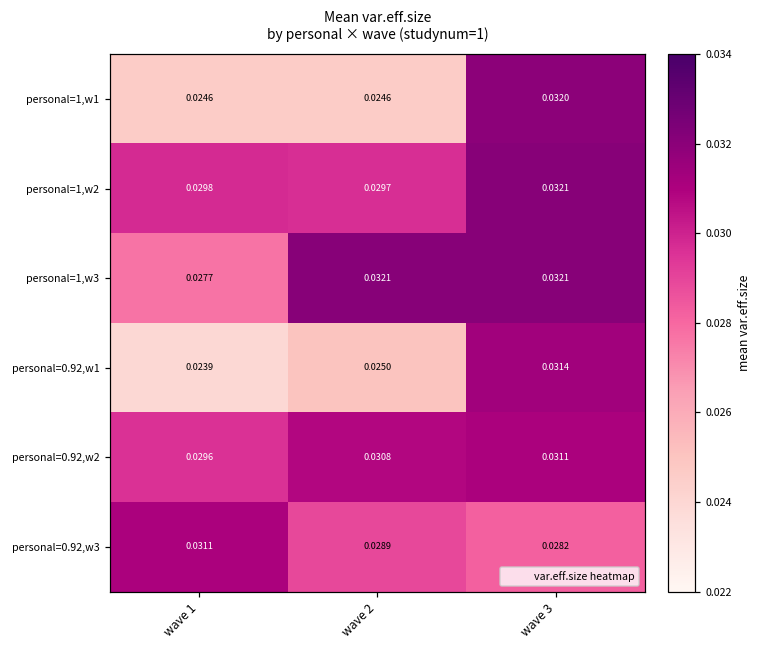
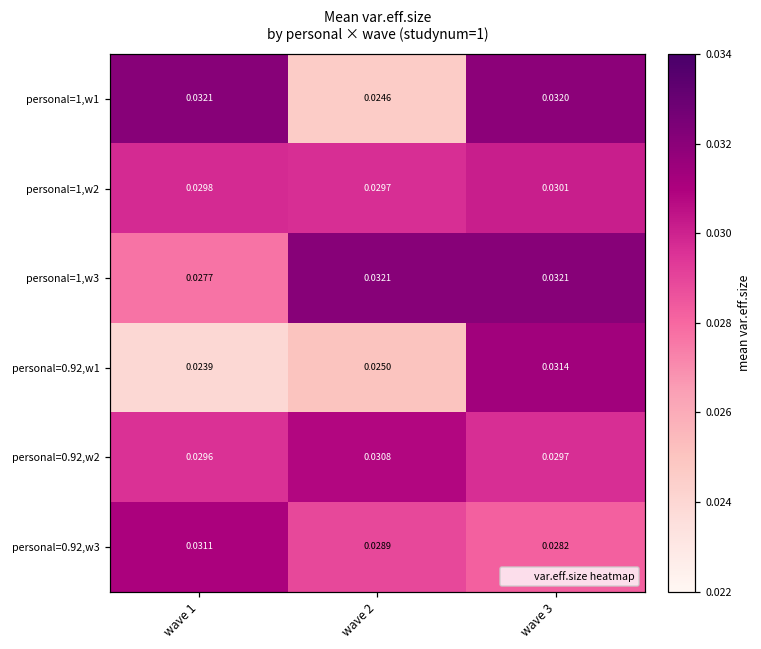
personal=1,w1, wave 1: 0.0246 -> 0.0321
personal=1,w2, wave 3: 0.0321 -> 0.0301
personal=0.92,w2, wave 3: 0.0311 -> 0.0297
